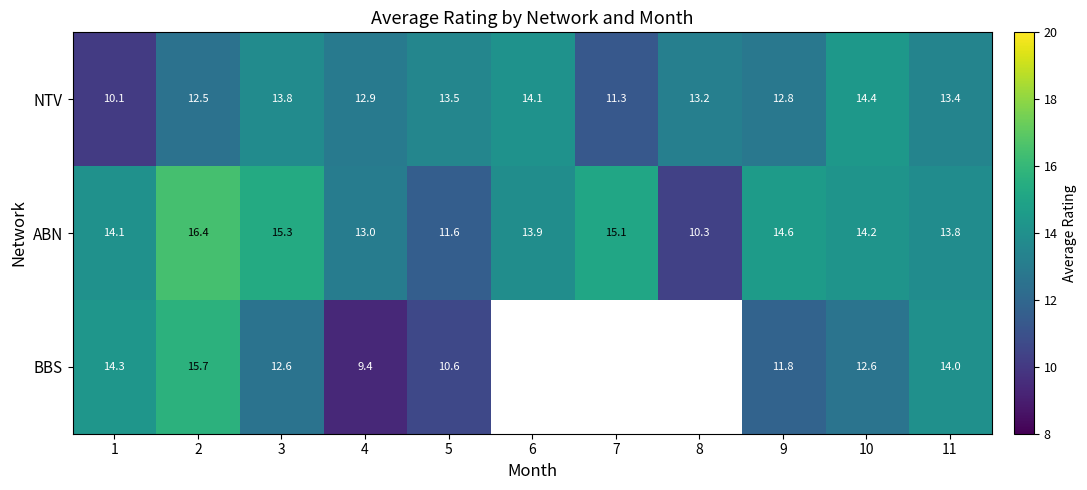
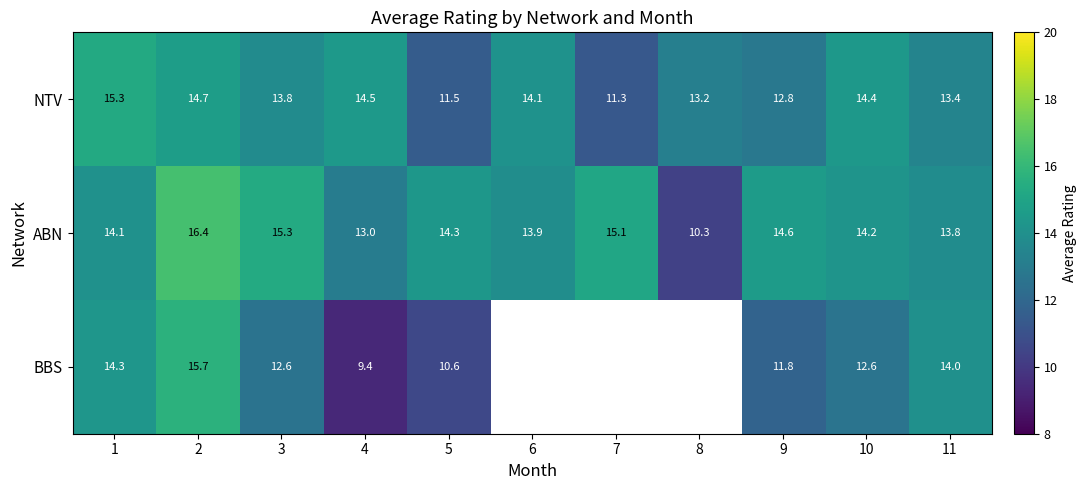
NTV, 1: 10.1 -> 15.3
NTV, 2: 12.5 -> 14.7
NTV, 4: 12.9 -> 14.5
NTV, 5: 13.5 -> 11.5
ABN, 5: 11.6 -> 14.3
